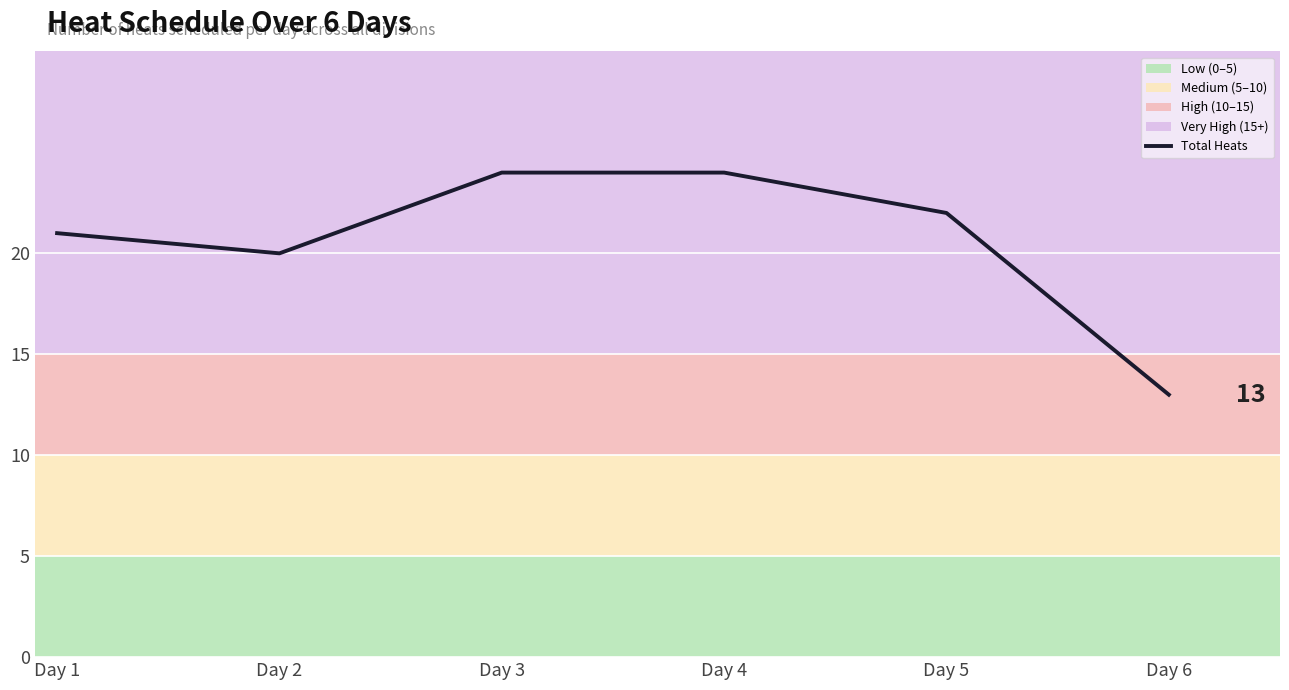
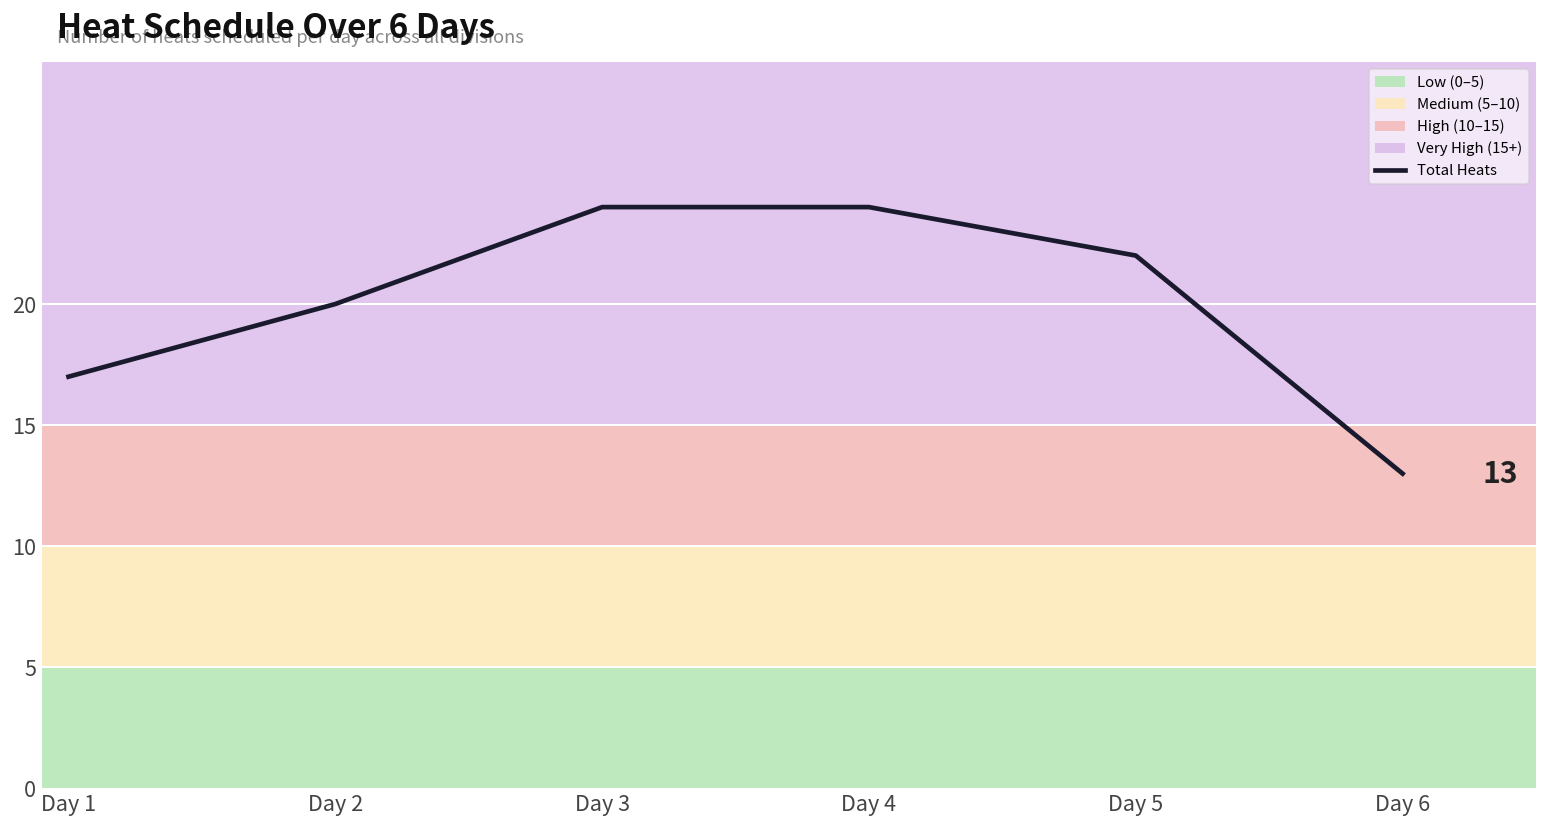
Day 1: 21 -> 17
